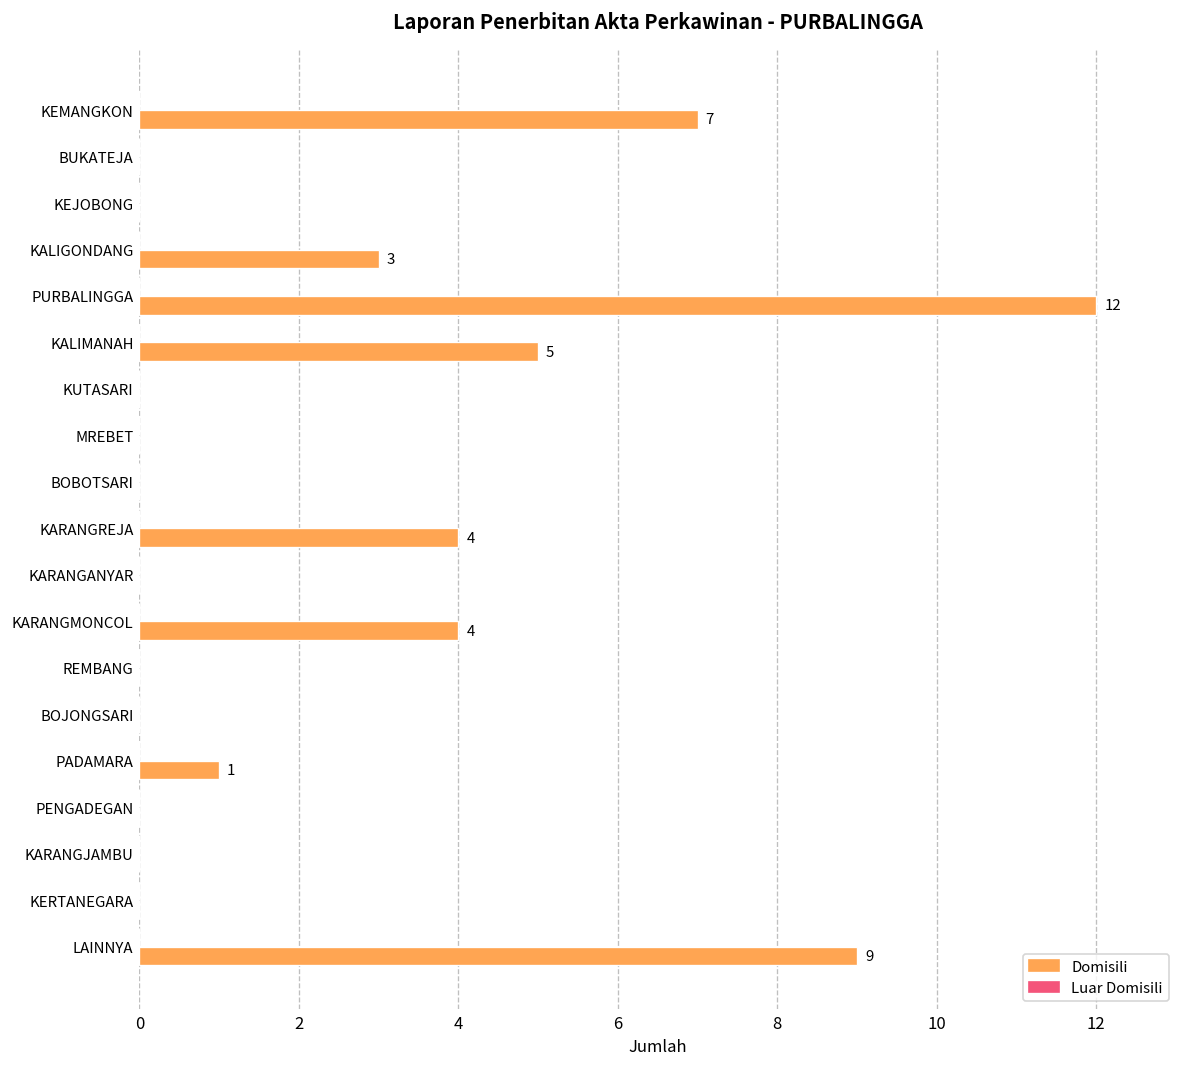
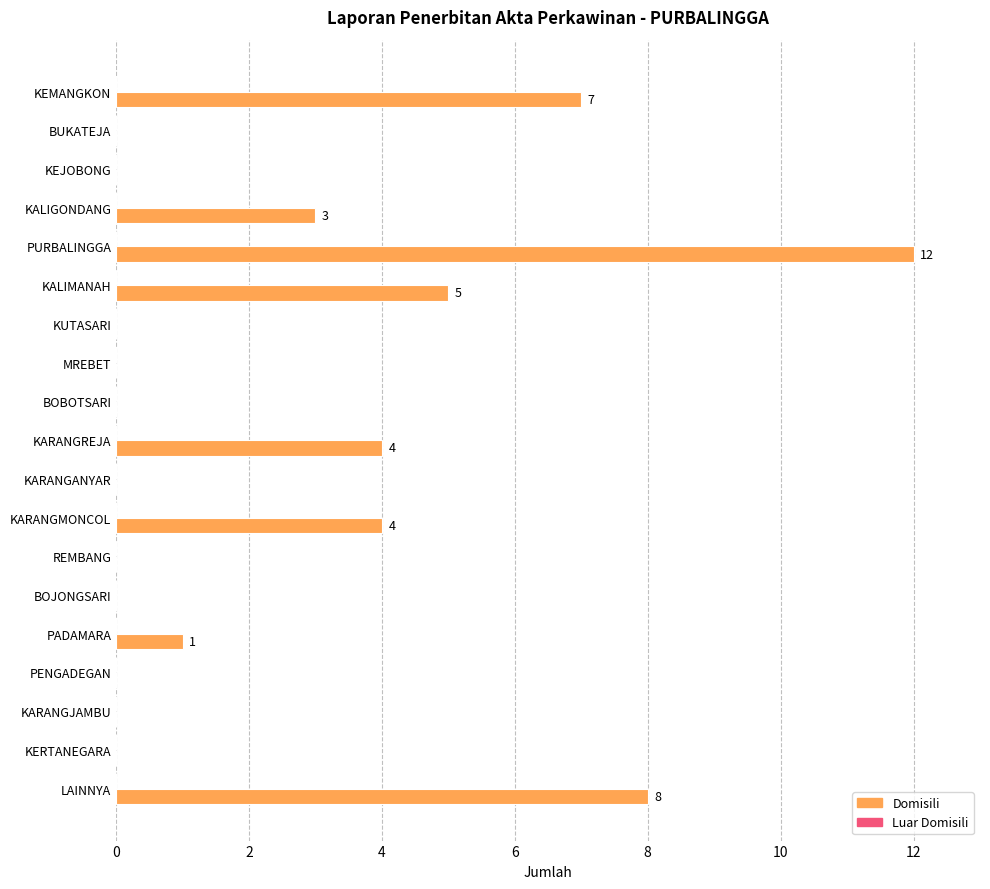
Domisili, LAINNYA: 9 -> 8
